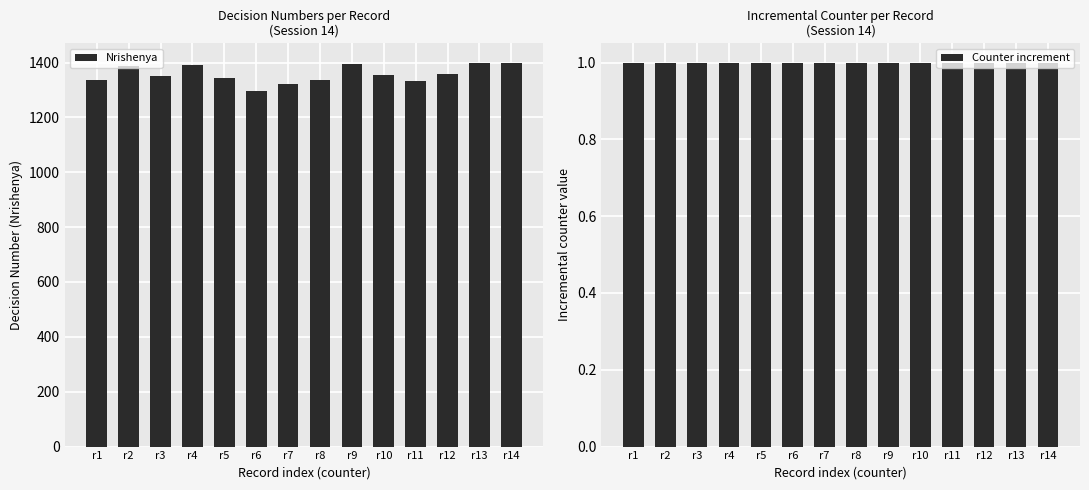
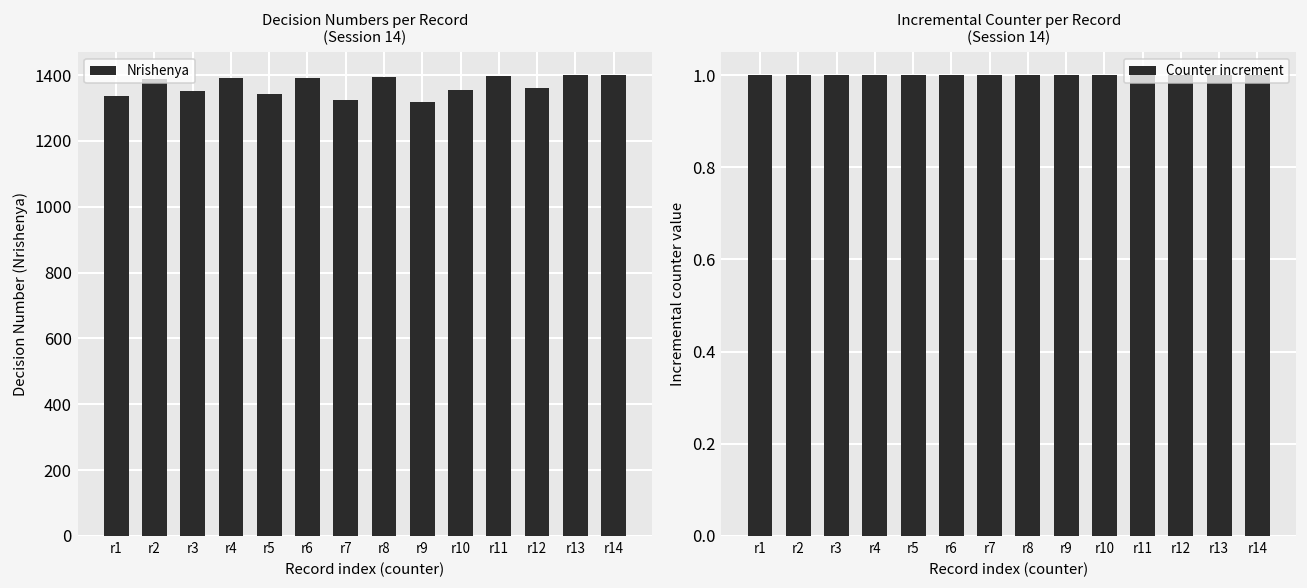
Decision Numbers per Record (Session 14), r6: 1300 -> 1390
Decision Numbers per Record (Session 14), r8: 1340 -> 1390
Decision Numbers per Record (Session 14), r9: 1400 -> 1320
Decision Numbers per Record (Session 14), r11: 1330 -> 1400
